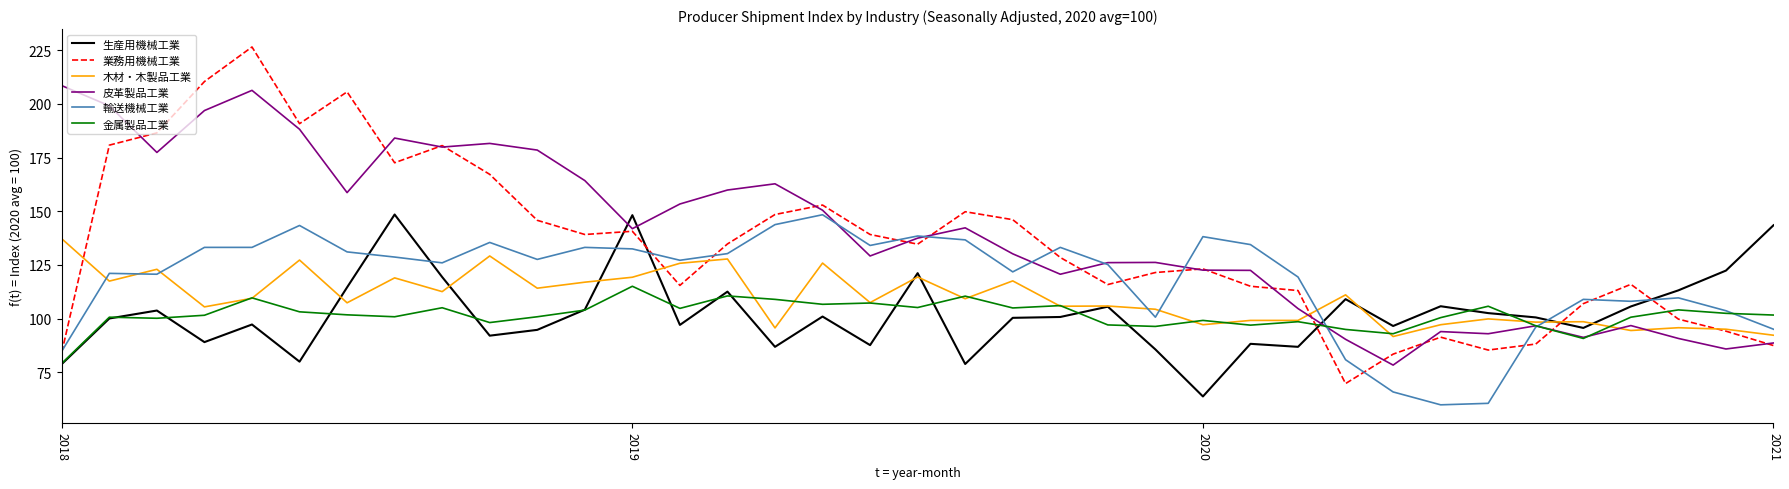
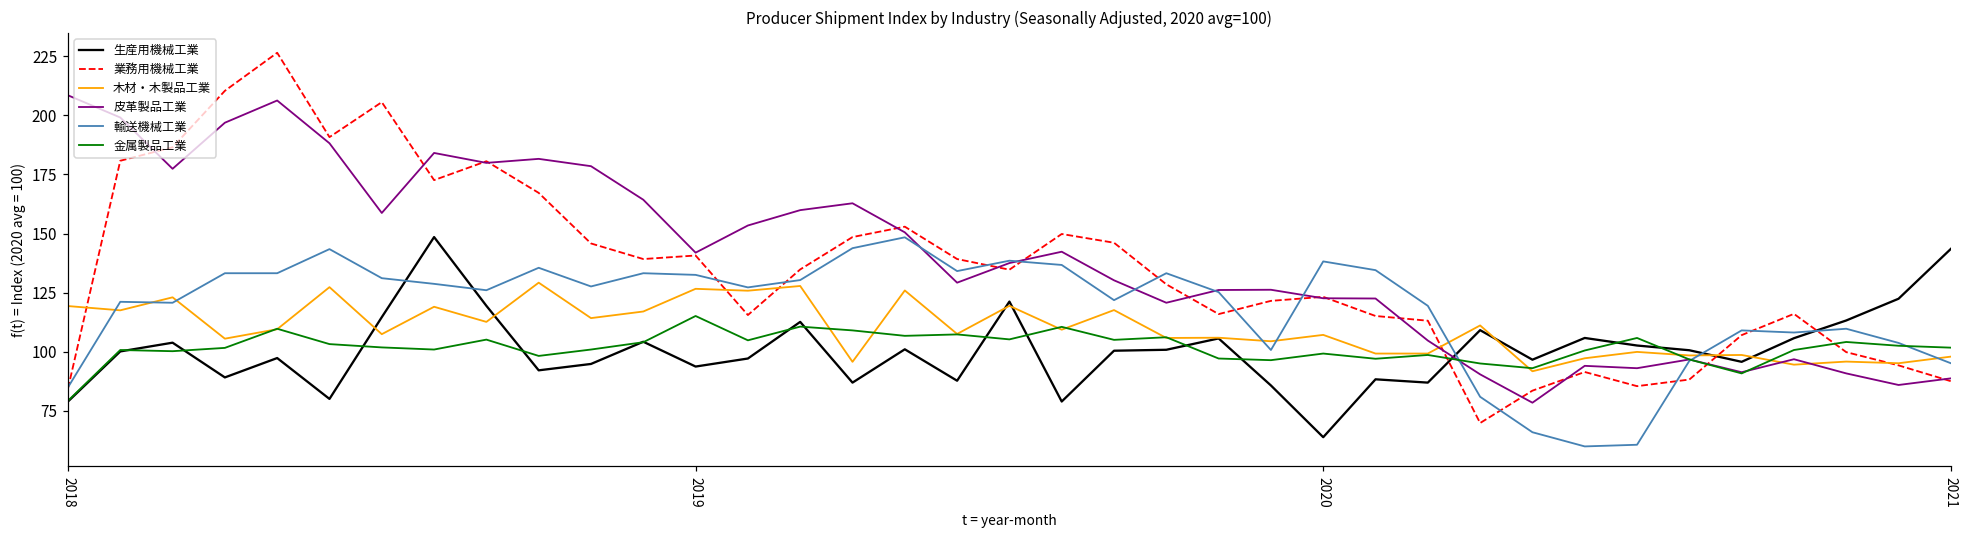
木材・木製品工業, 2018: 137 -> 119
生産用機械工業, 2019: 148 -> 94
木材・木製品工業, 2019: 119 -> 127
木材・木製品工業, 2020: 97 -> 107
木材・木製品工業, 2021: 92 -> 98
